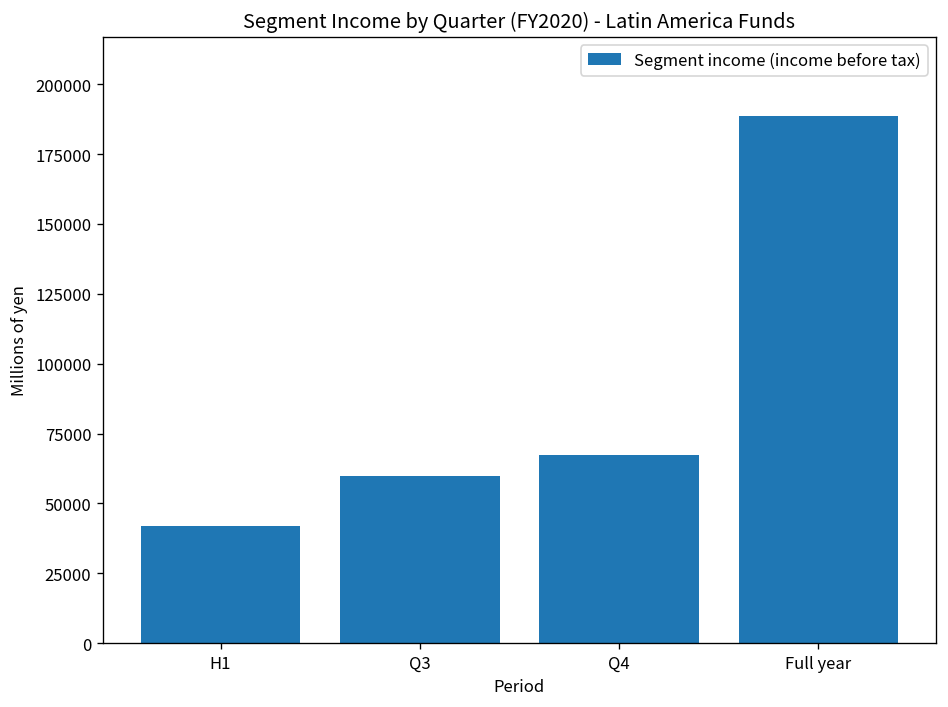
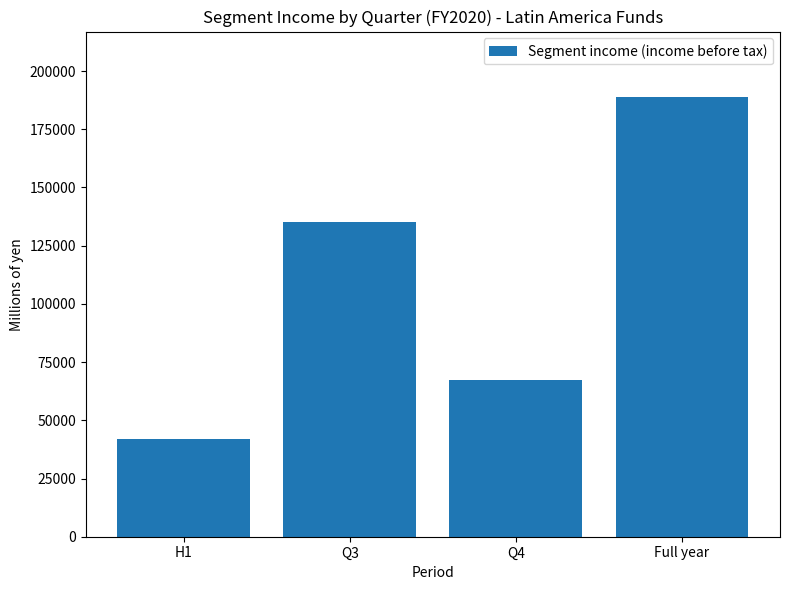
Q3: 60000 -> 135000
